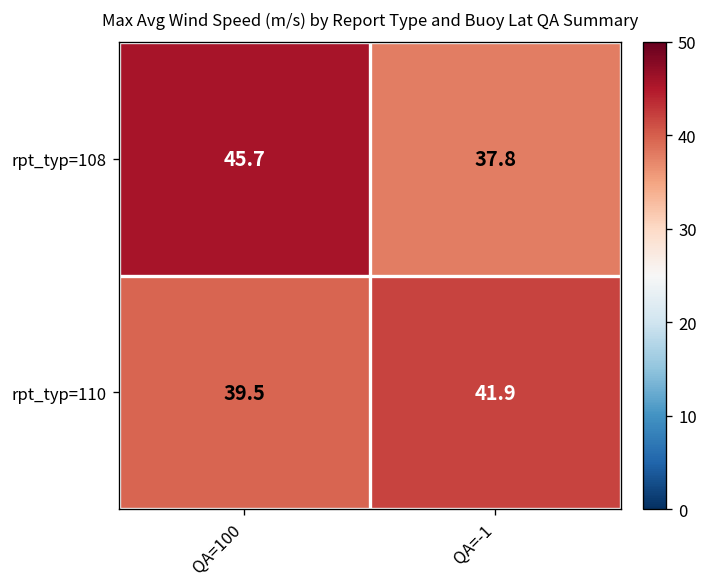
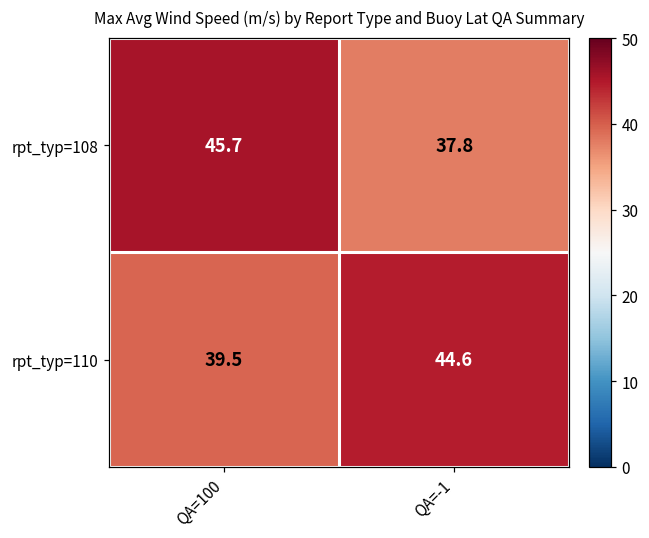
rpt_typ=110, QA=-1: 41.9 -> 44.6
